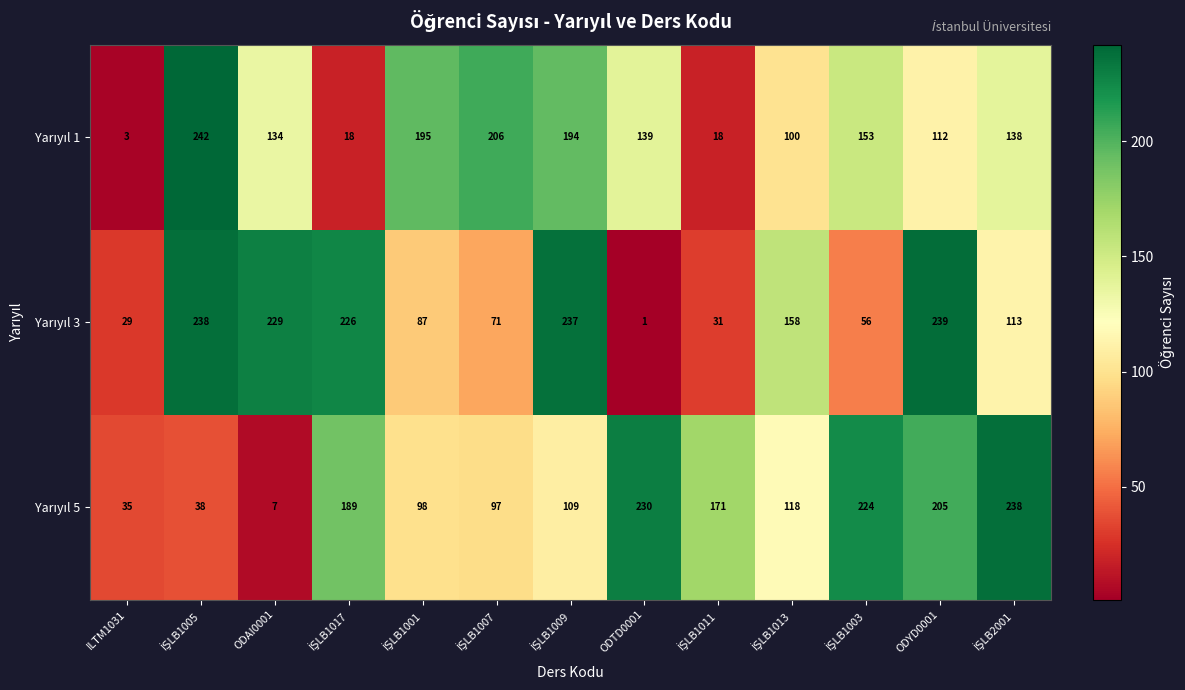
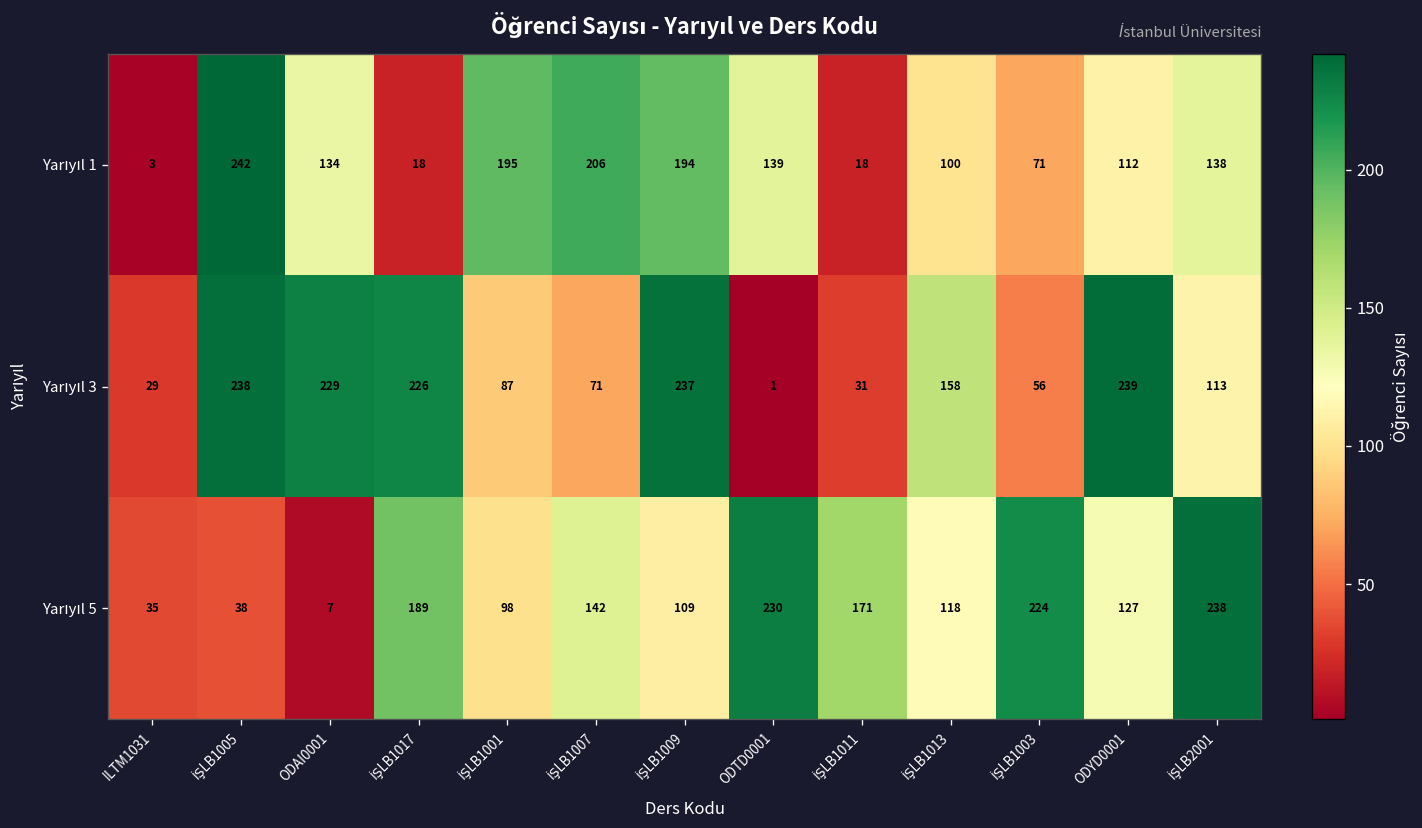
Yarıyıl 1, İŞLB1003: 153 -> 71
Yarıyıl 5, İŞLB1007: 97 -> 142
Yarıyıl 5, ODYD0001: 205 -> 127
